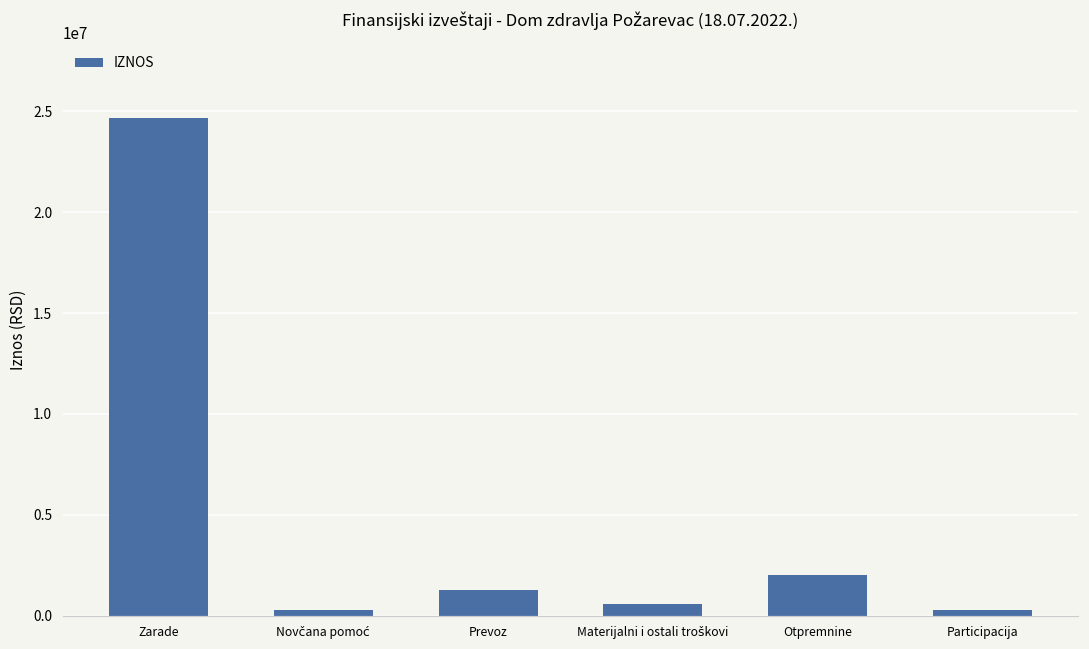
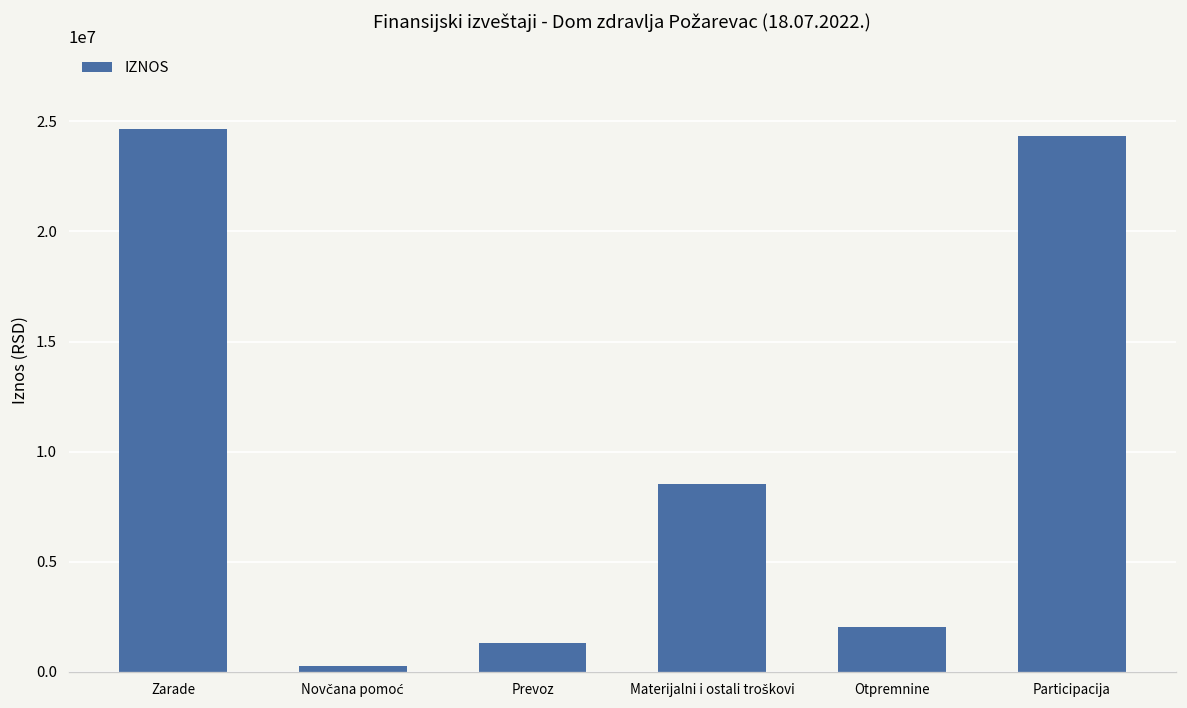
Materijalni i ostali troškovi: 600000 -> 8500000
Participacija: 300000 -> 24400000
